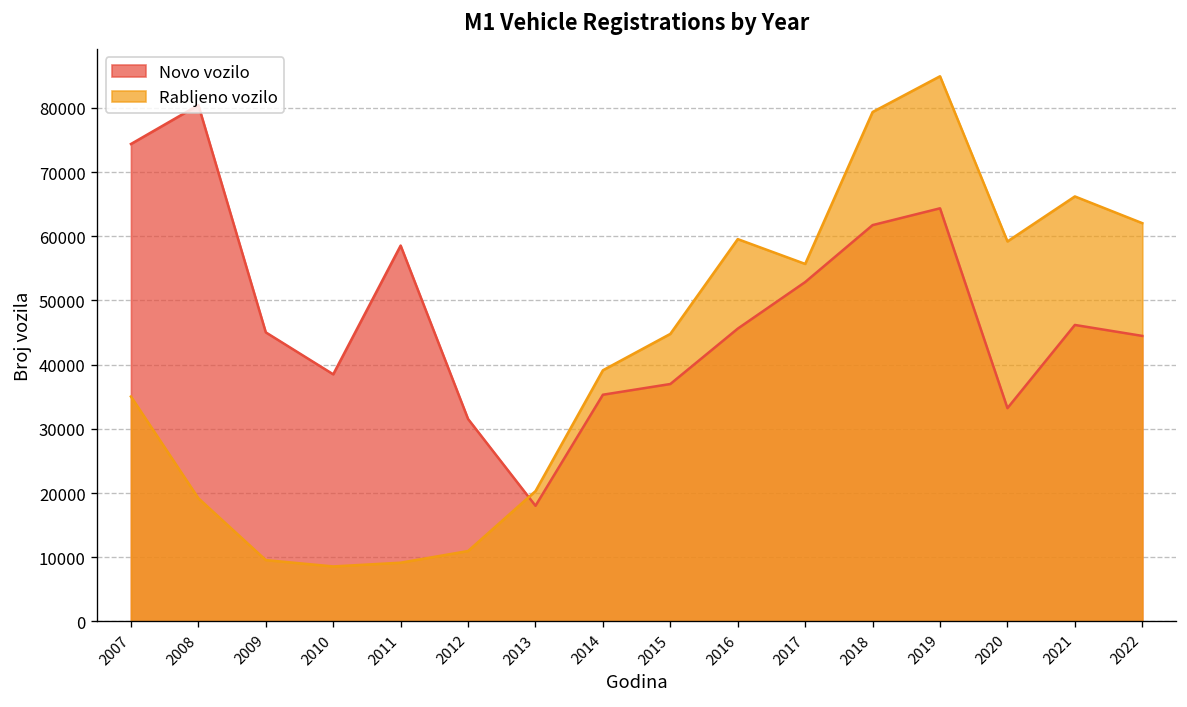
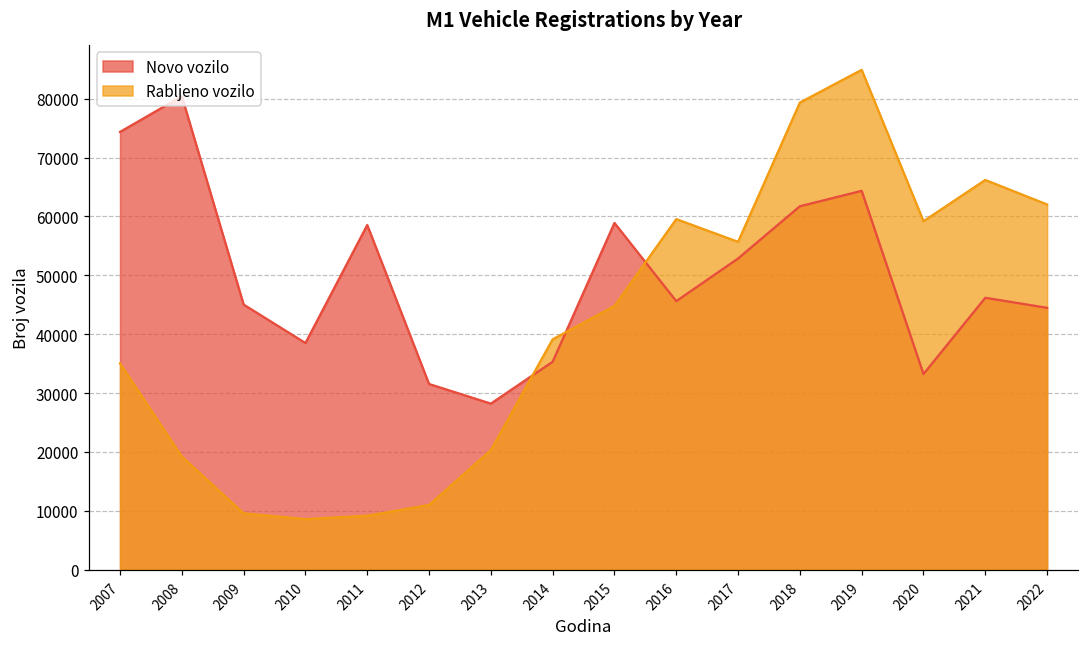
Novo vozilo, 2013: 18000 -> 28000
Novo vozilo, 2015: 37000 -> 59000
